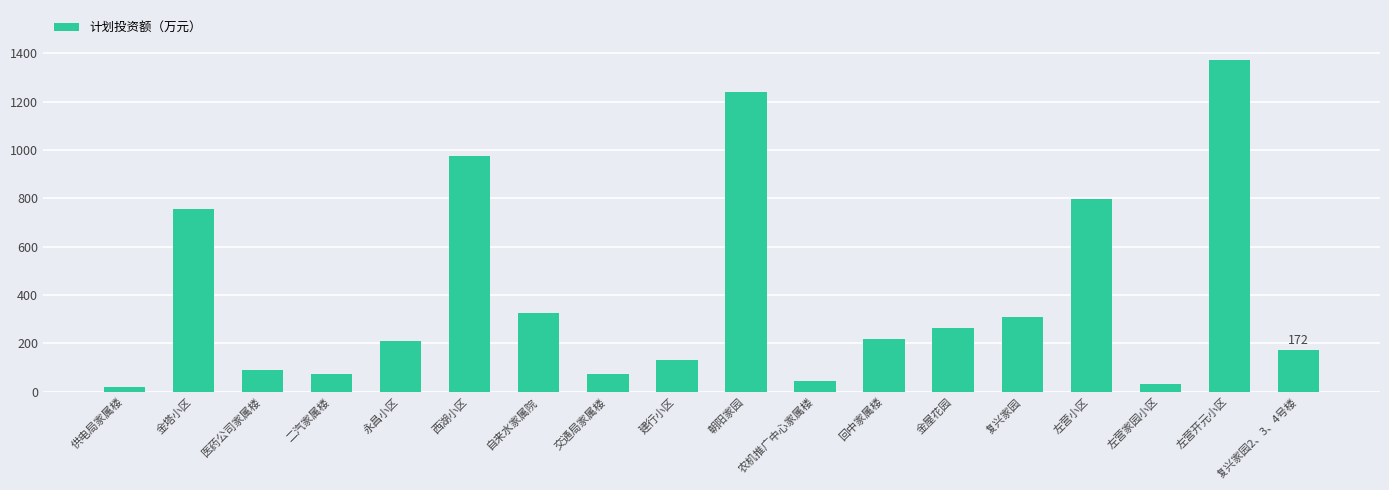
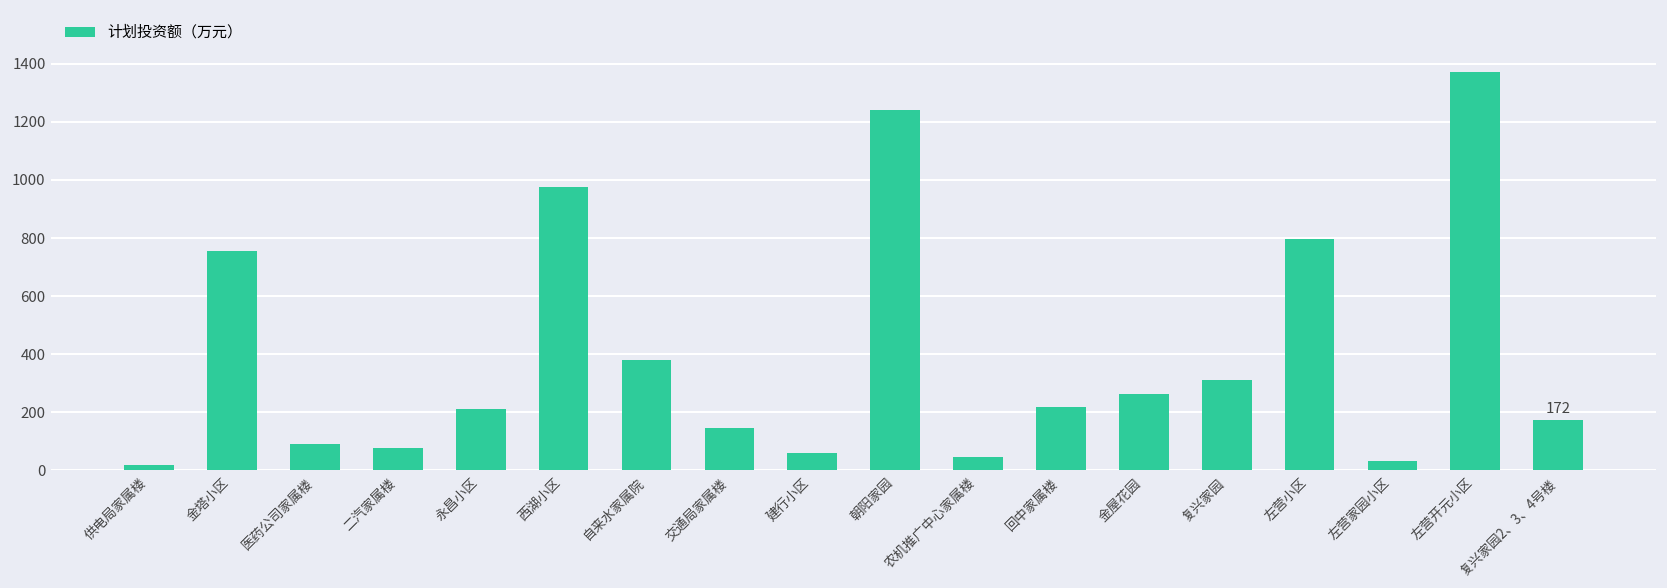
自来水家属院: 330 -> 380
交通局家属楼: 70 -> 140
建行小区: 130 -> 60
